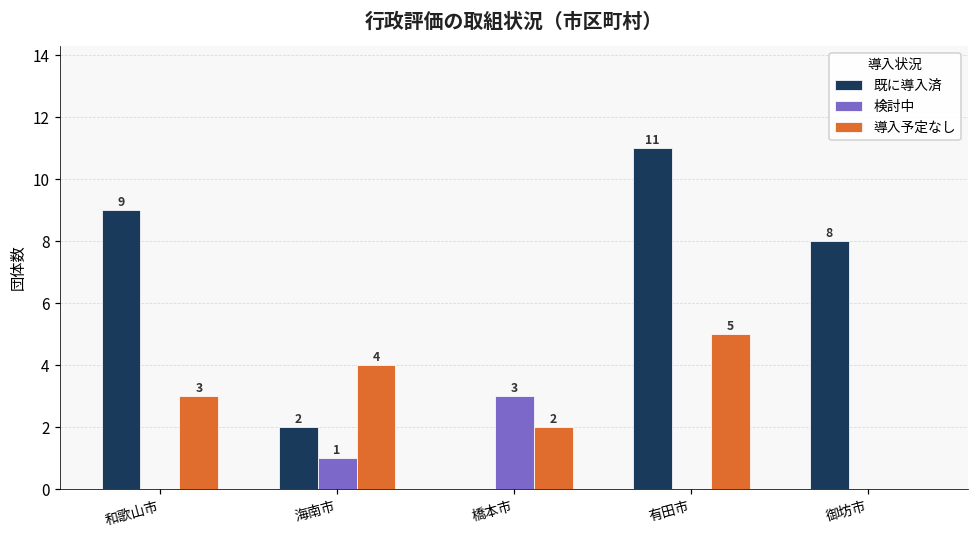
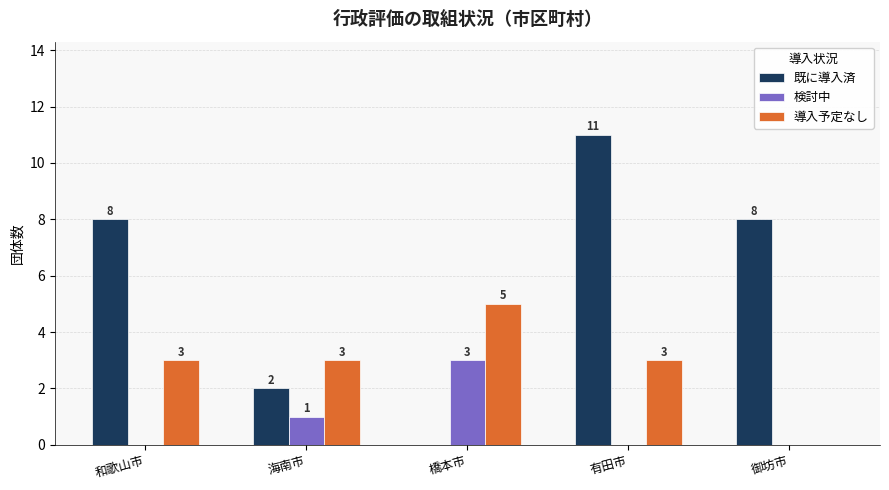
既に導入済, 和歌山市: 9 -> 8
導入予定なし, 海南市: 4 -> 3
導入予定なし, 橋本市: 2 -> 5
導入予定なし, 有田市: 5 -> 3
